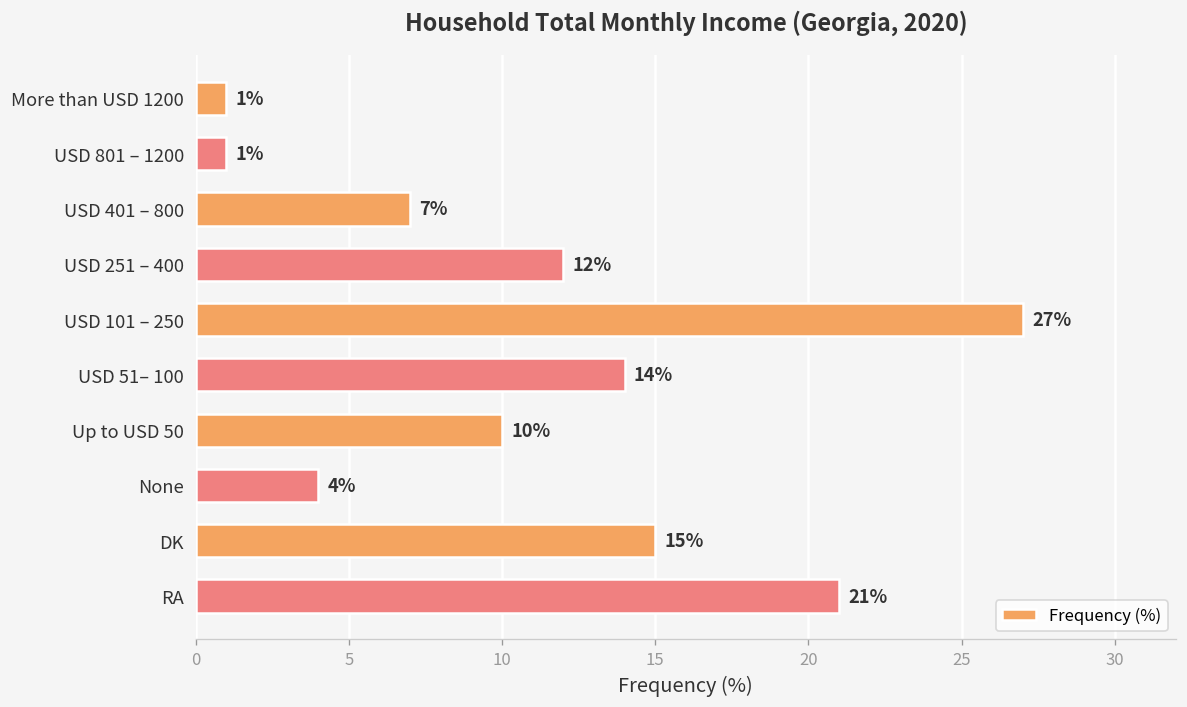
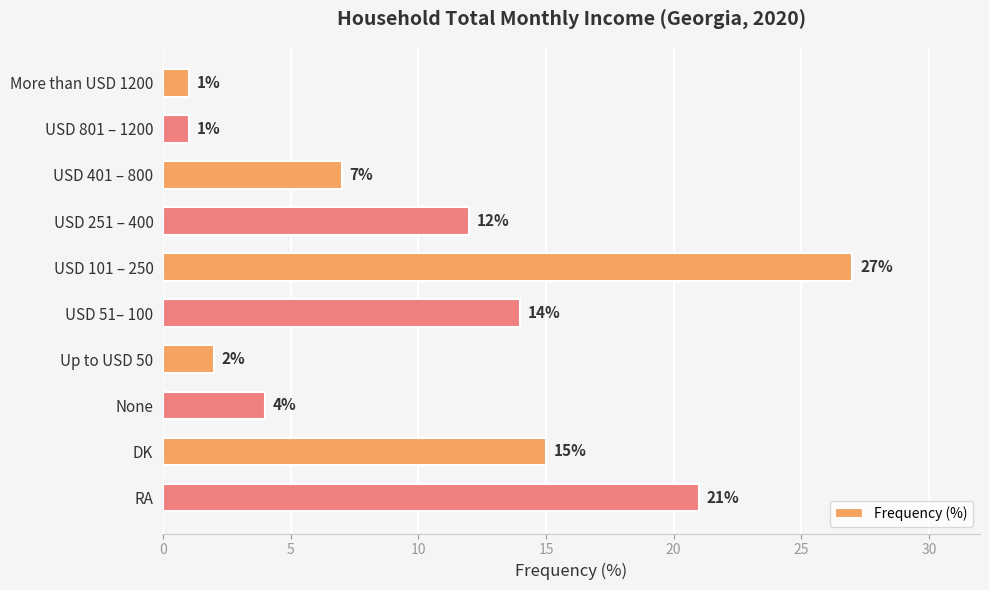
Up to USD 50: 10% -> 2%
